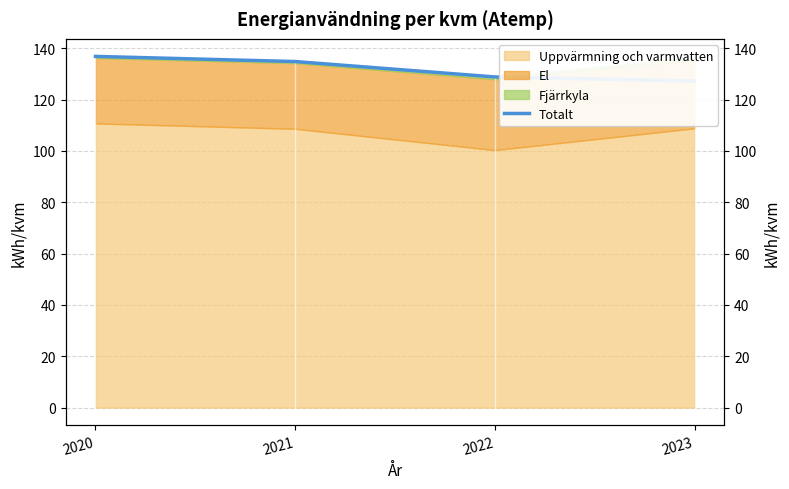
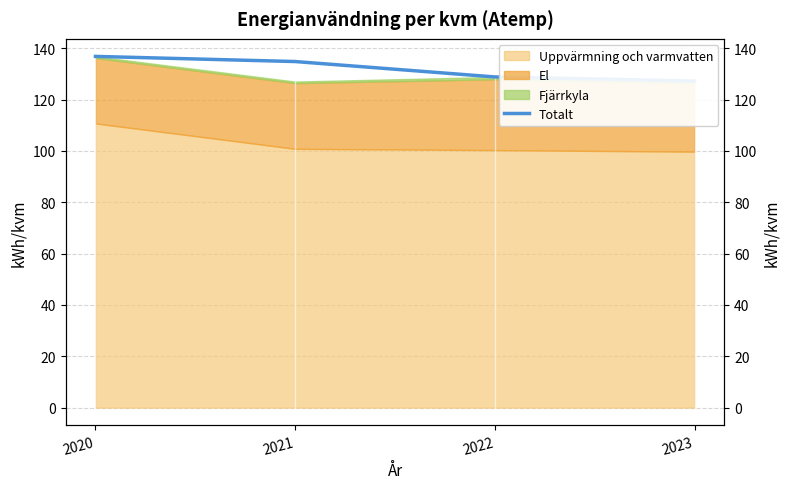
Uppvärmning och varmvatten, 2021: 109 -> 101
Uppvärmning och varmvatten, 2023: 109 -> 100
